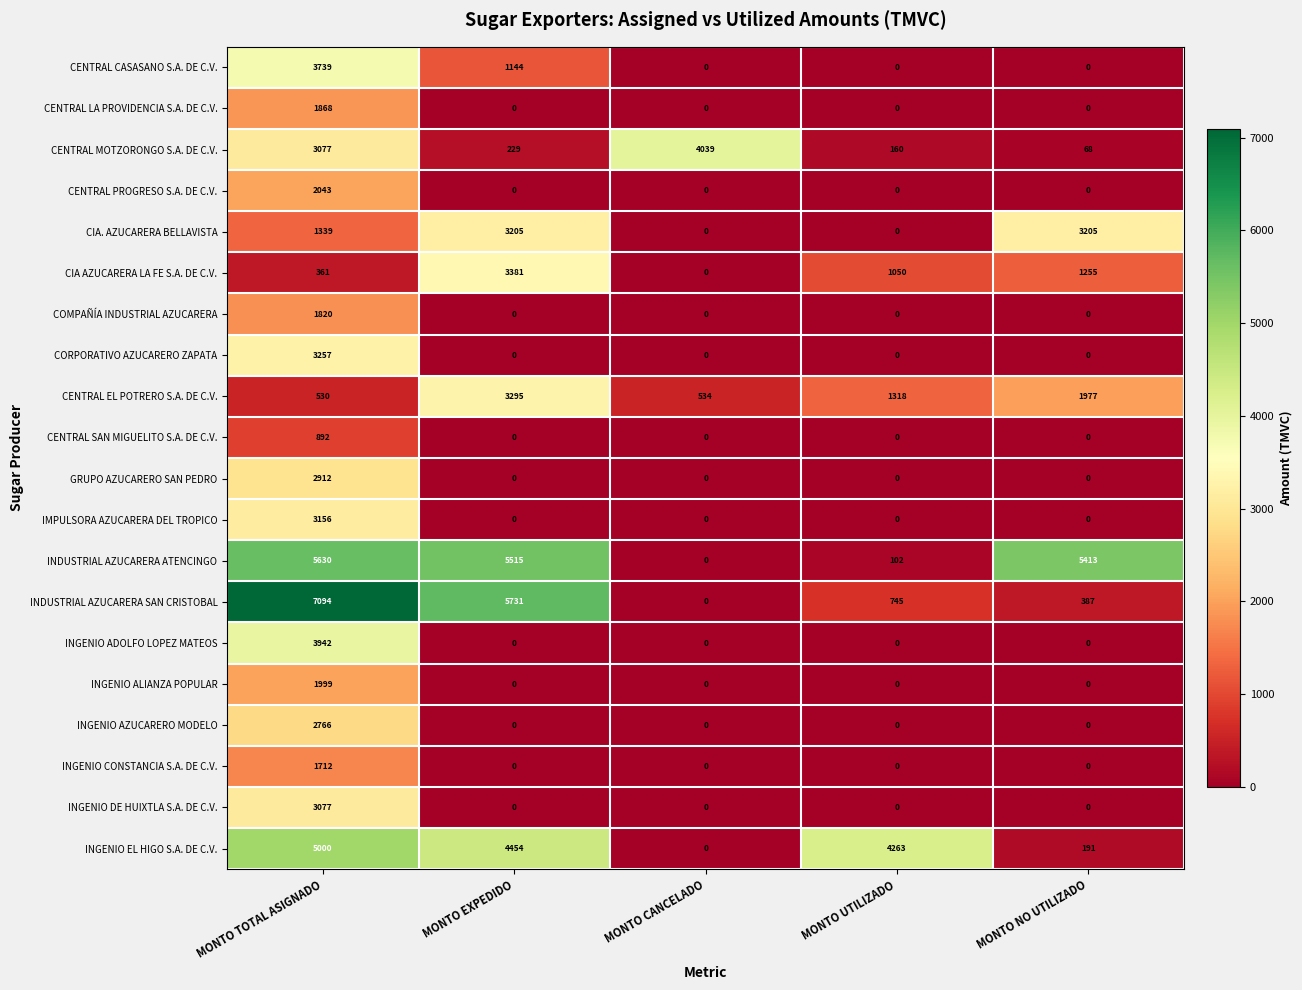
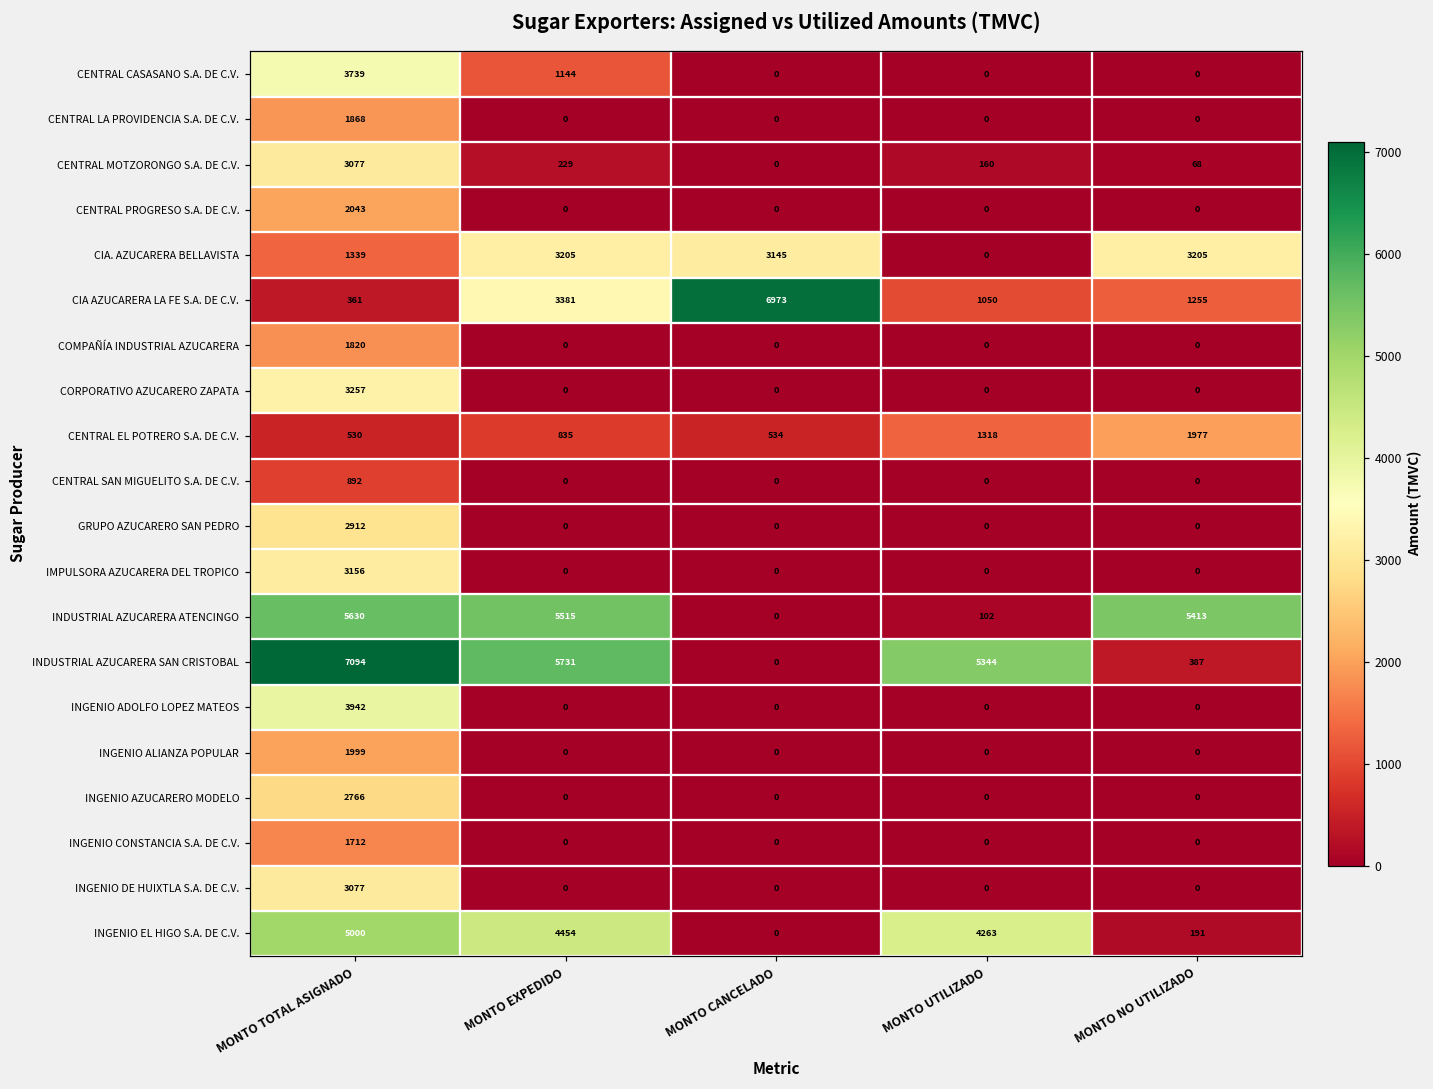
CENTRAL MOTZORONGO S.A. DE C.V., MONTO CANCELADO: 4039 -> 0
CIA. AZUCARERA BELLAVISTA, MONTO CANCELADO: 0 -> 3145
CIA AZUCARERA LA FE S.A. DE C.V., MONTO CANCELADO: 0 -> 6973
CENTRAL EL POTRERO S.A. DE C.V., MONTO EXPEDIDO: 3295 -> 835
INDUSTRIAL AZUCARERA SAN CRISTOBAL, MONTO UTILIZADO: 745 -> 5344
